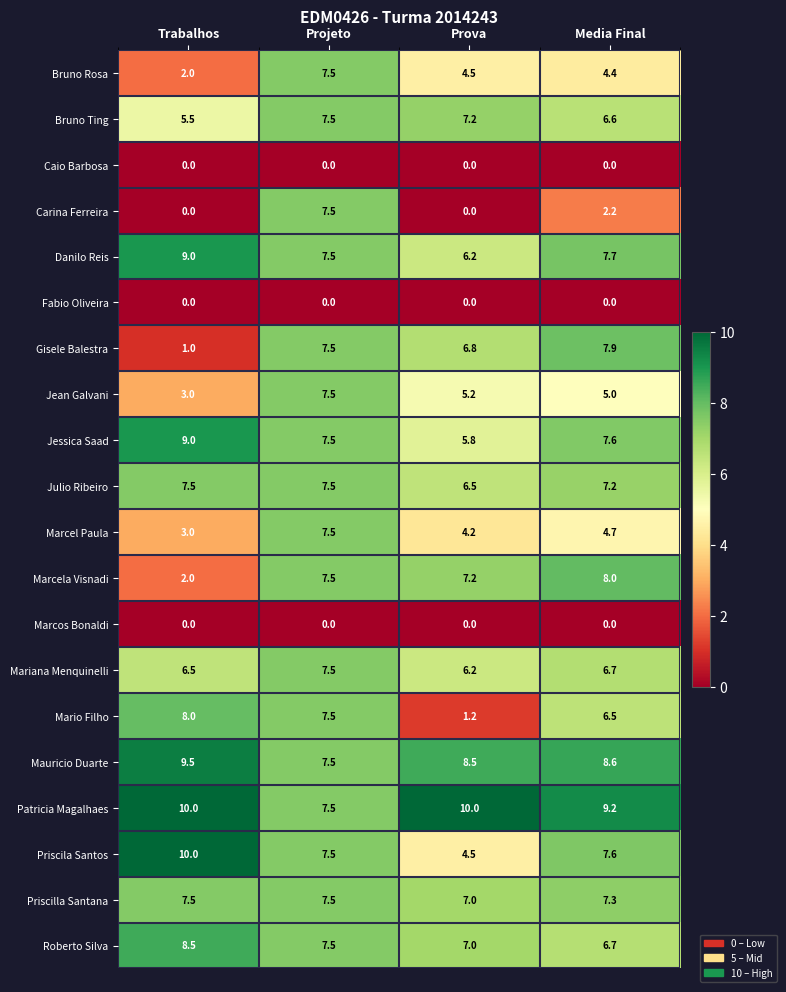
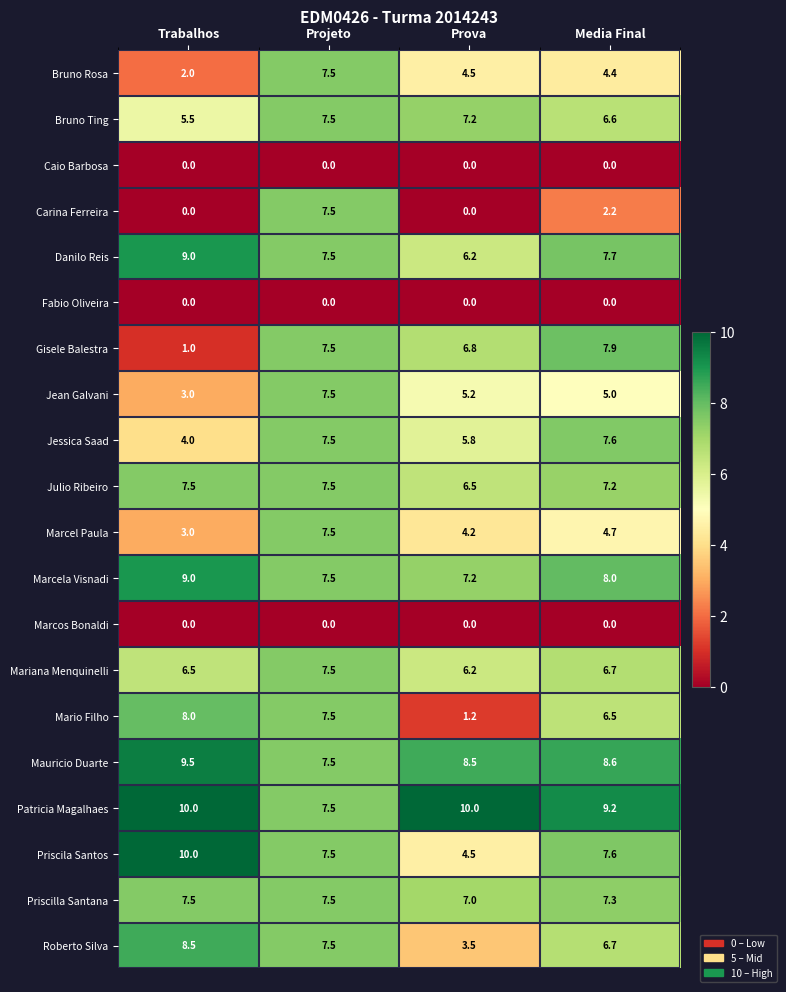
Jessica Saad, Trabalhos: 9.0 -> 4.0
Marcela Visnadi, Trabalhos: 2.0 -> 9.0
Roberto Silva, Prova: 7.0 -> 3.5
